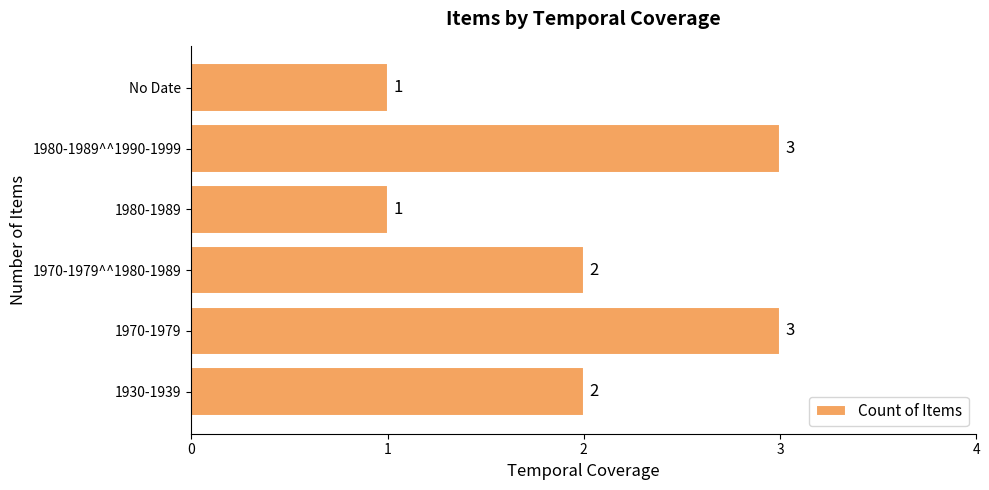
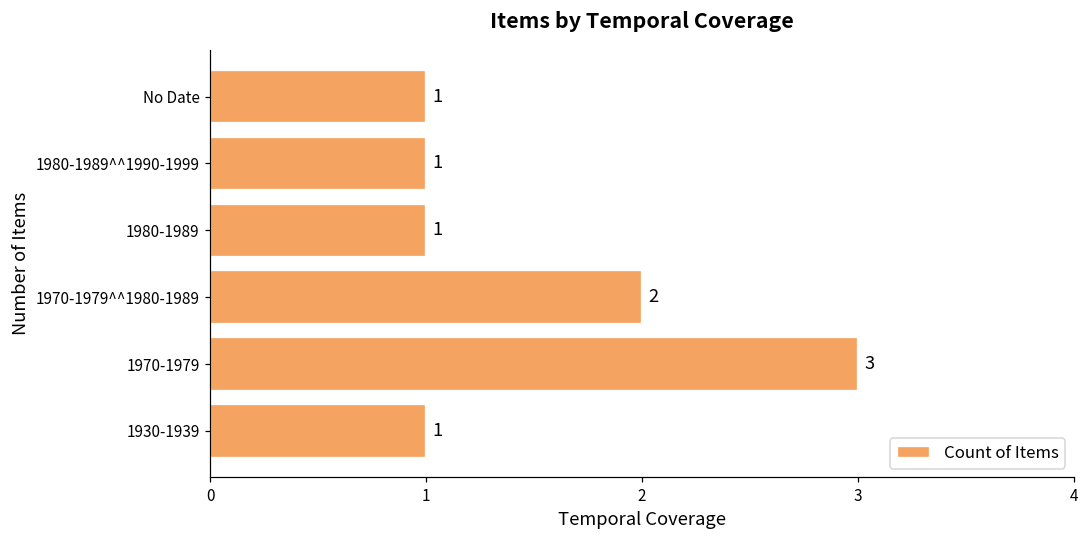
1980-1989^^1990-1999: 3 -> 1
1930-1939: 2 -> 1
